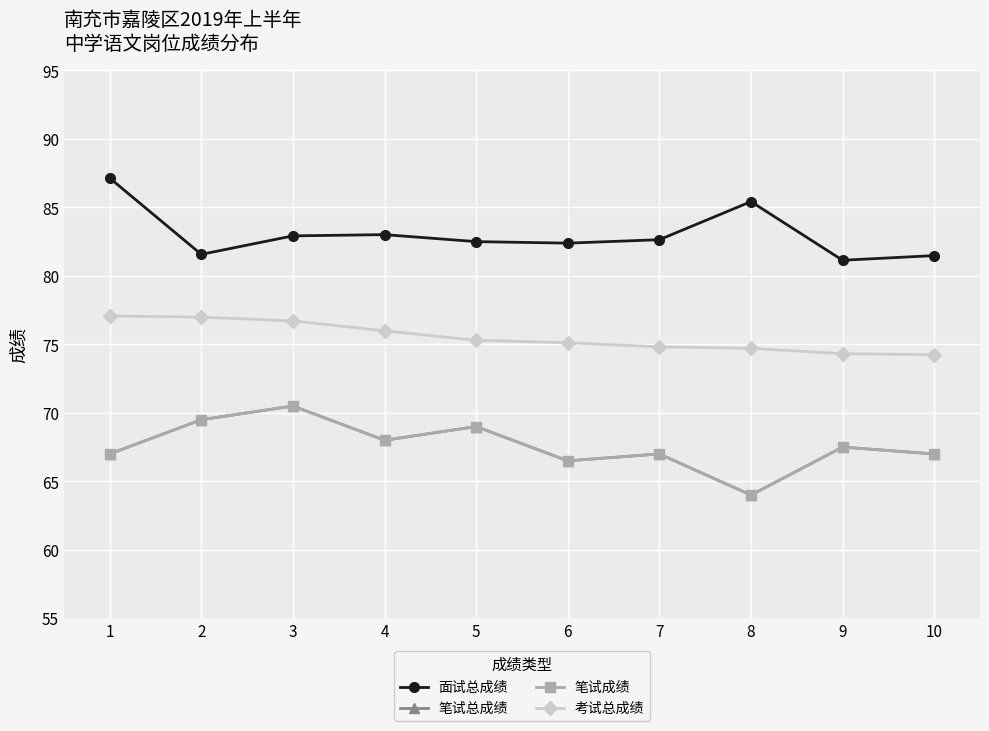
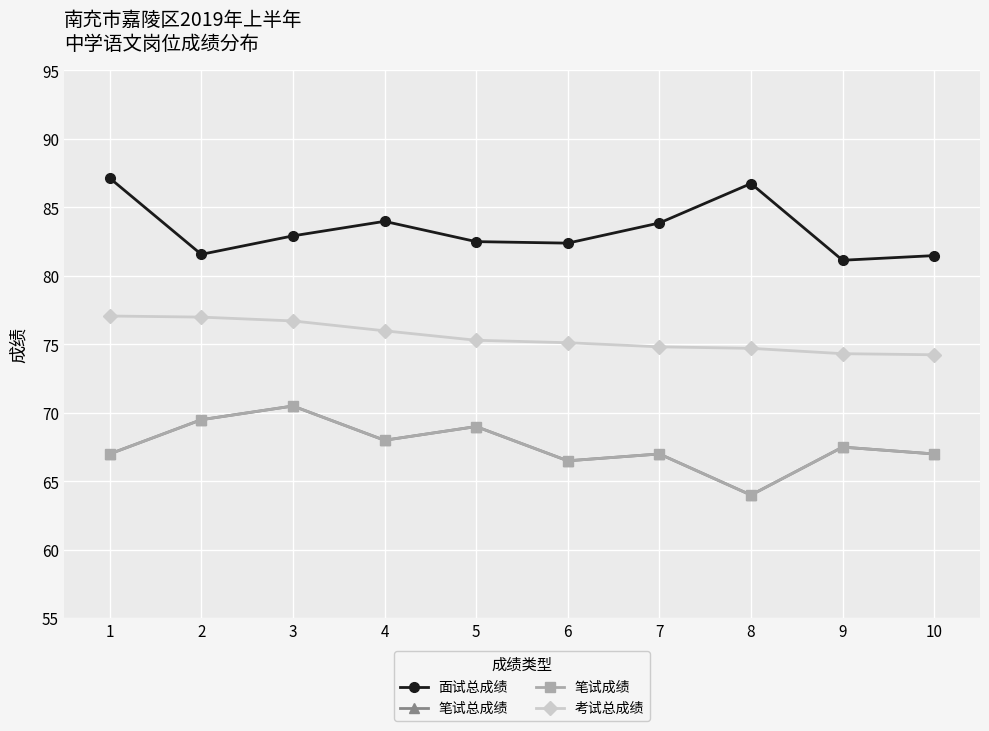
面试总成绩, 4: 83.0 -> 84.0
面试总成绩, 7: 82.6 -> 83.9
面试总成绩, 8: 85.4 -> 86.7
